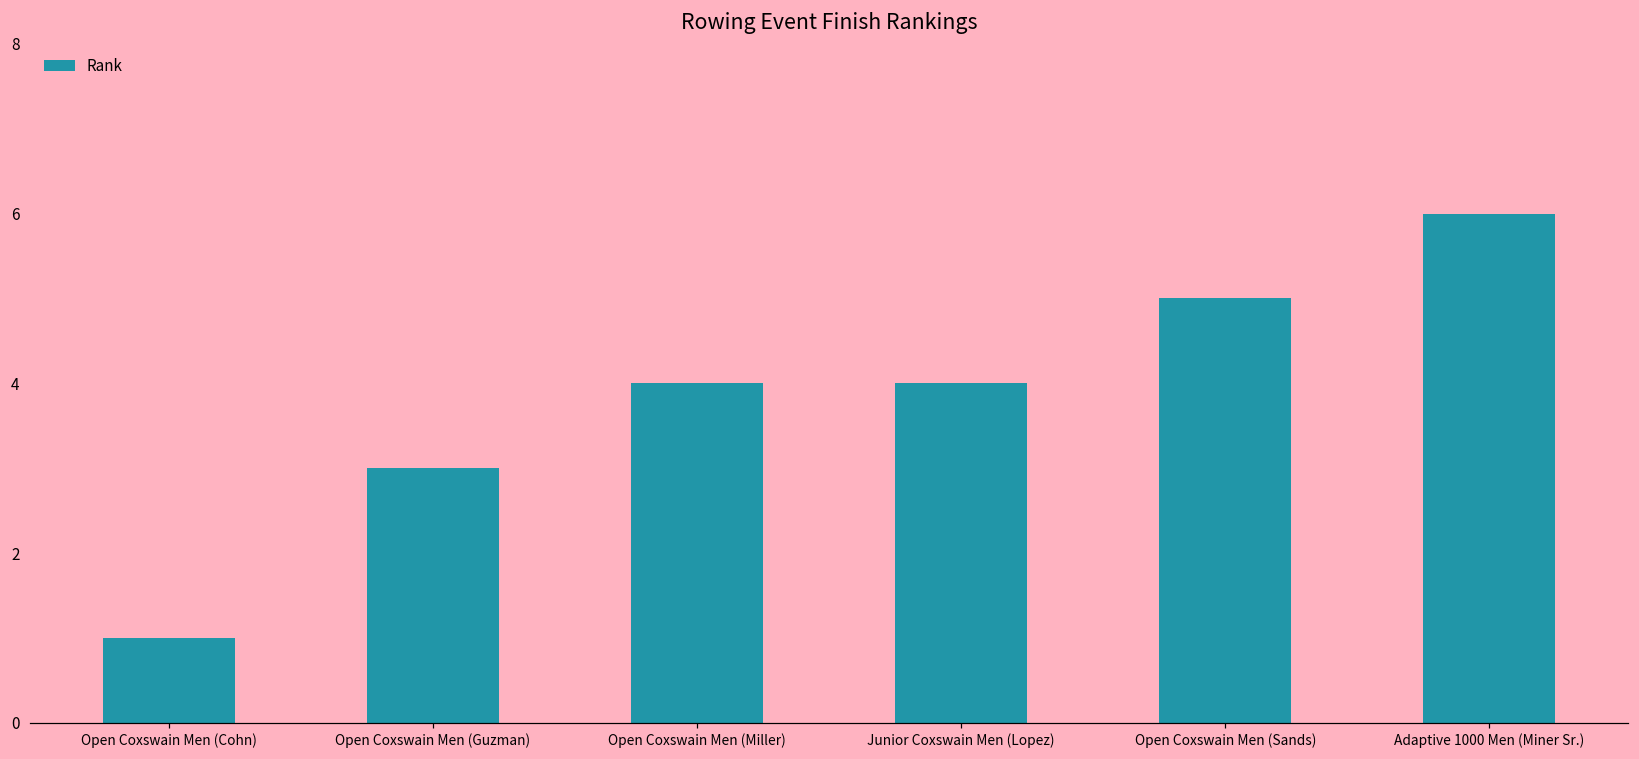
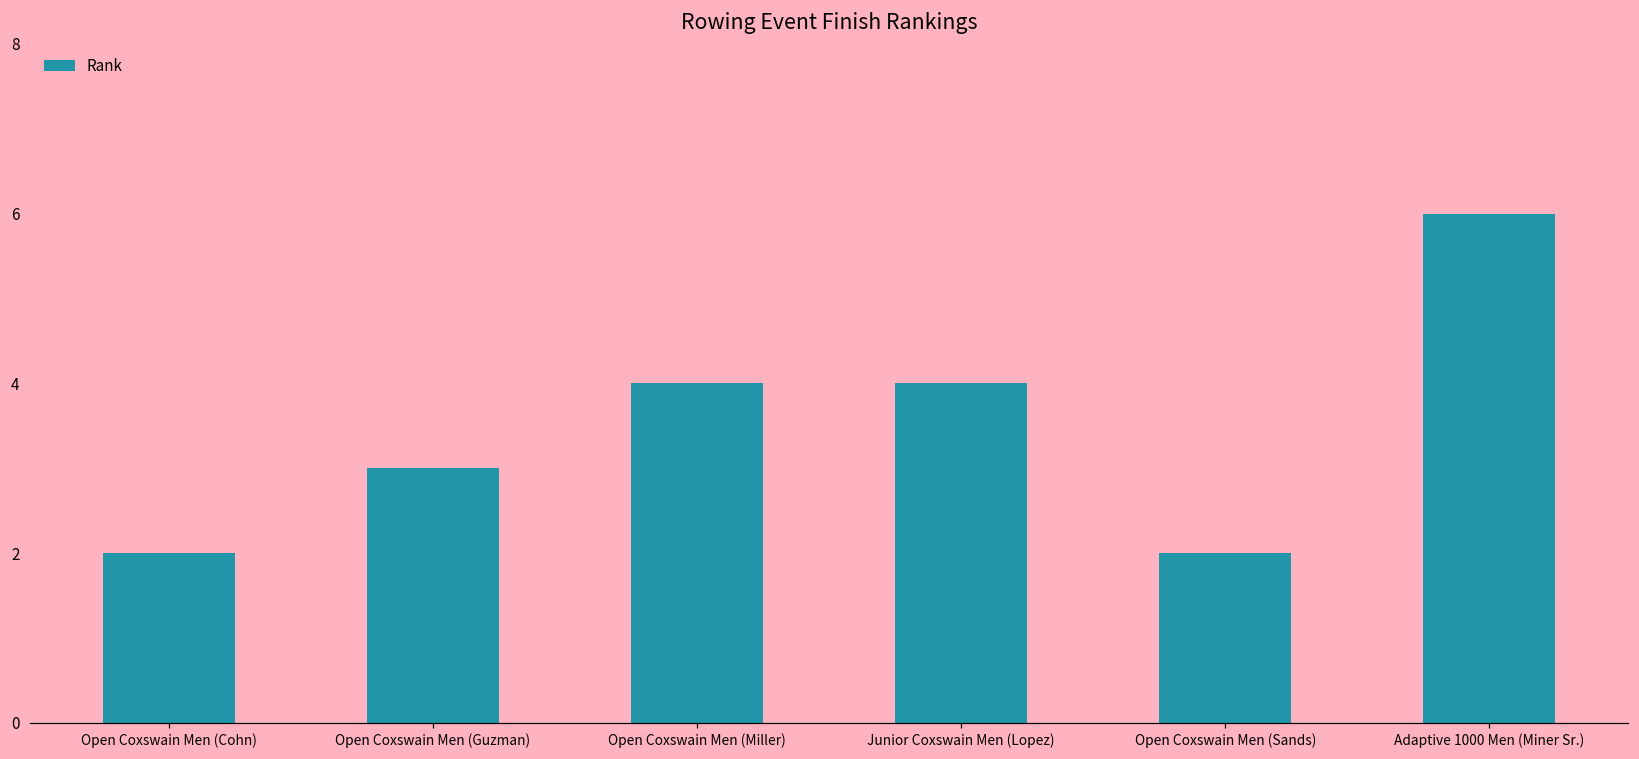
Open Coxswain Men (Cohn): 1 -> 2
Open Coxswain Men (Sands): 5 -> 2
